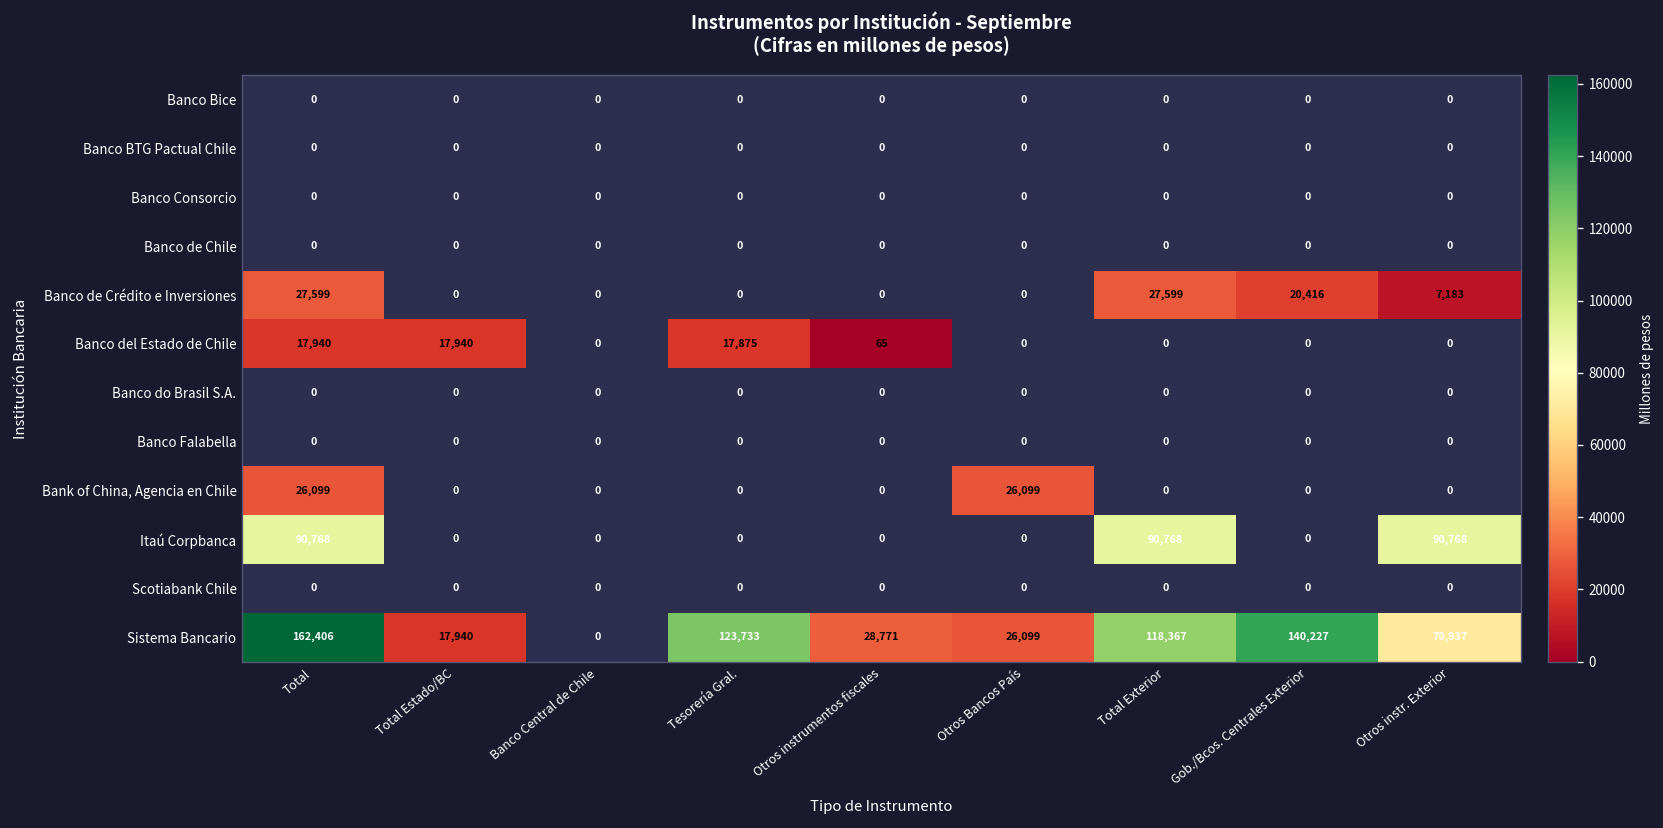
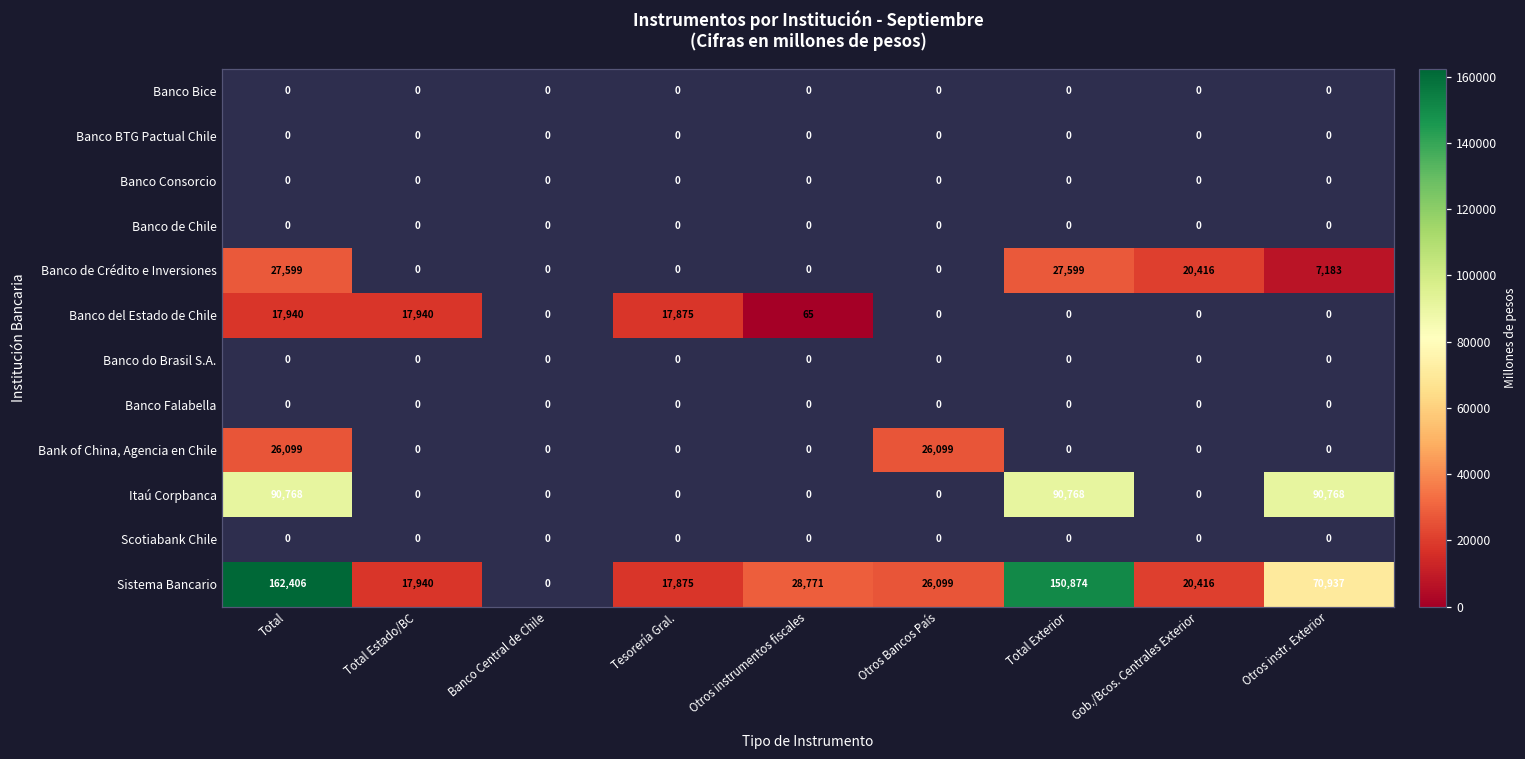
Sistema Bancario, Tesorería Gral.: 123,733 -> 17,875
Sistema Bancario, Total Exterior: 118,367 -> 150,874
Sistema Bancario, Gob./Bcos. Centrales Exterior: 140,227 -> 20,416
